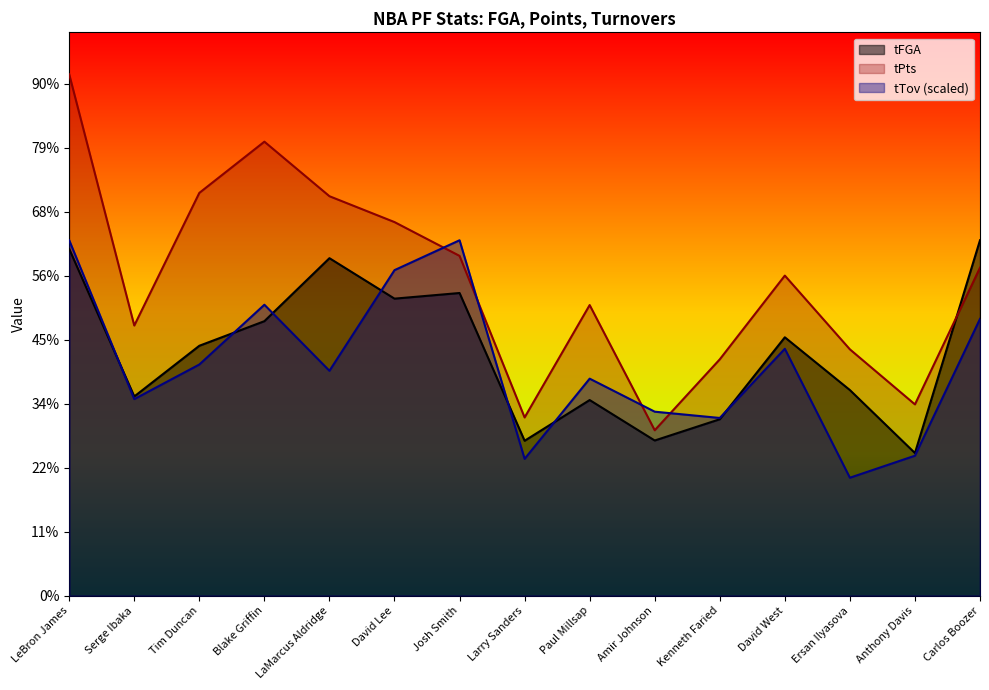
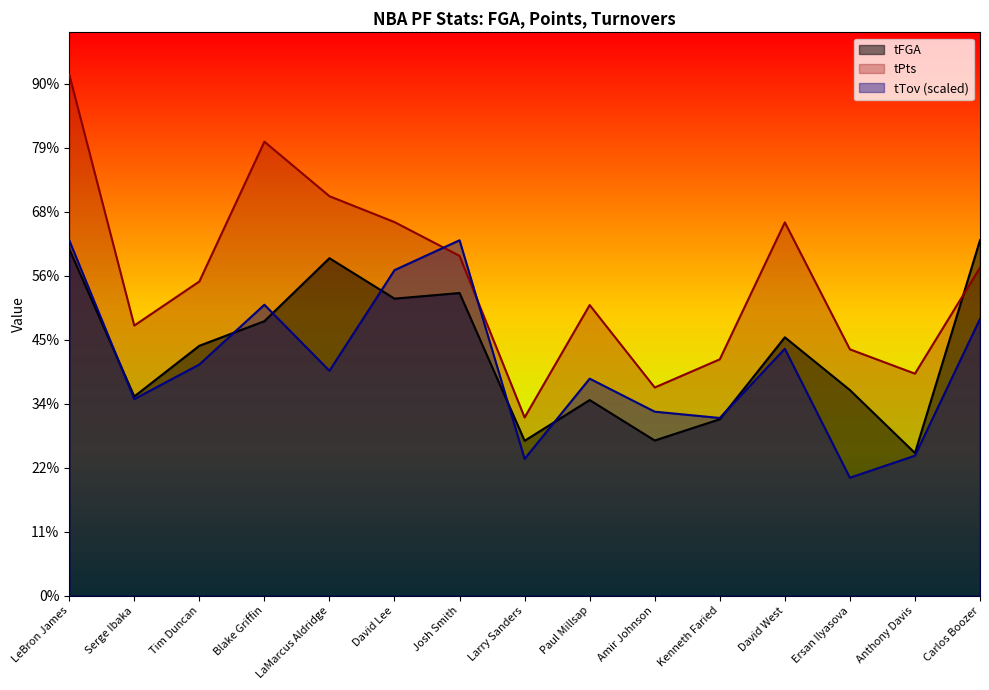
tPts, Tim Duncan: 71% -> 55%
tPts, Amir Johnson: 29% -> 37%
tPts, David West: 56% -> 66%
tPts, Anthony Davis: 34% -> 39%
